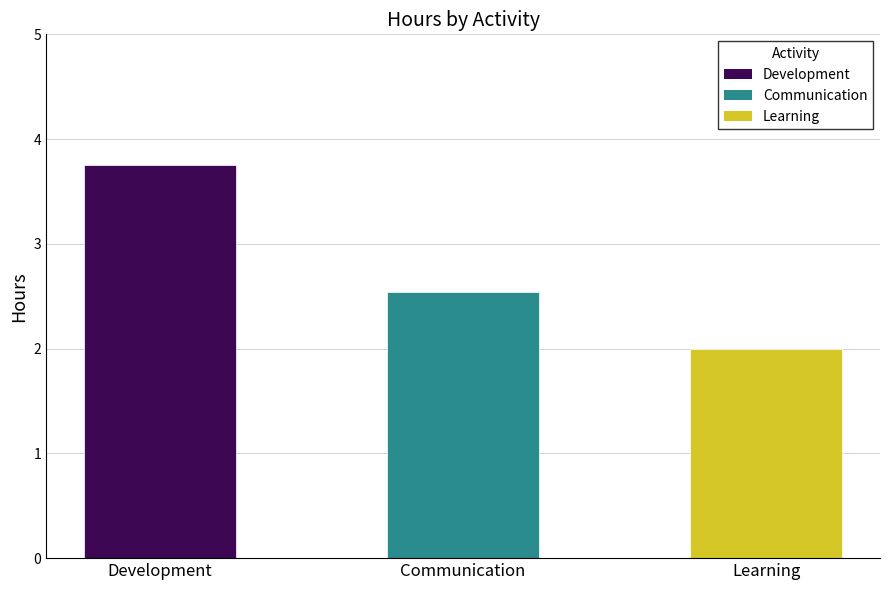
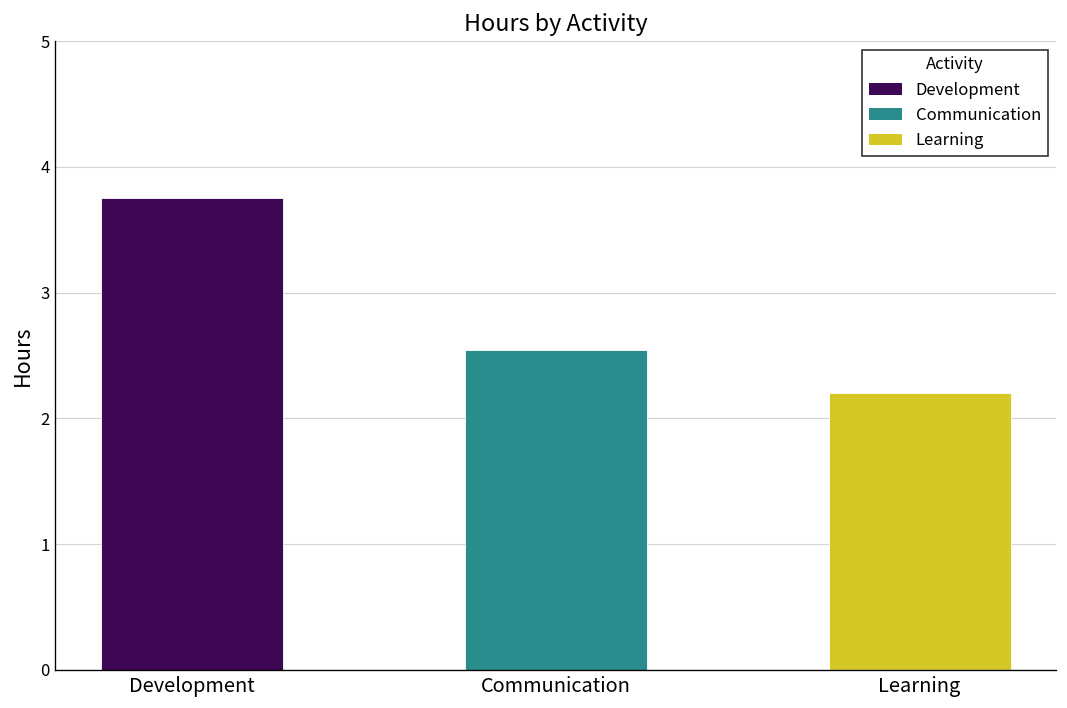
Learning: 2.0 -> 2.2
